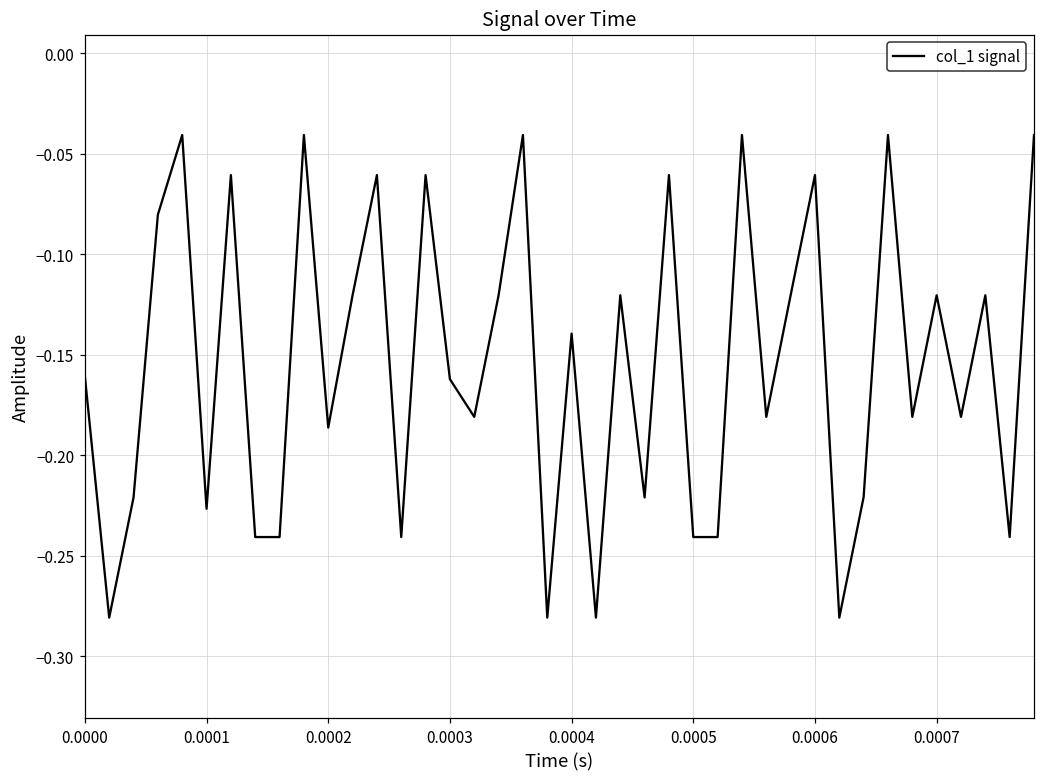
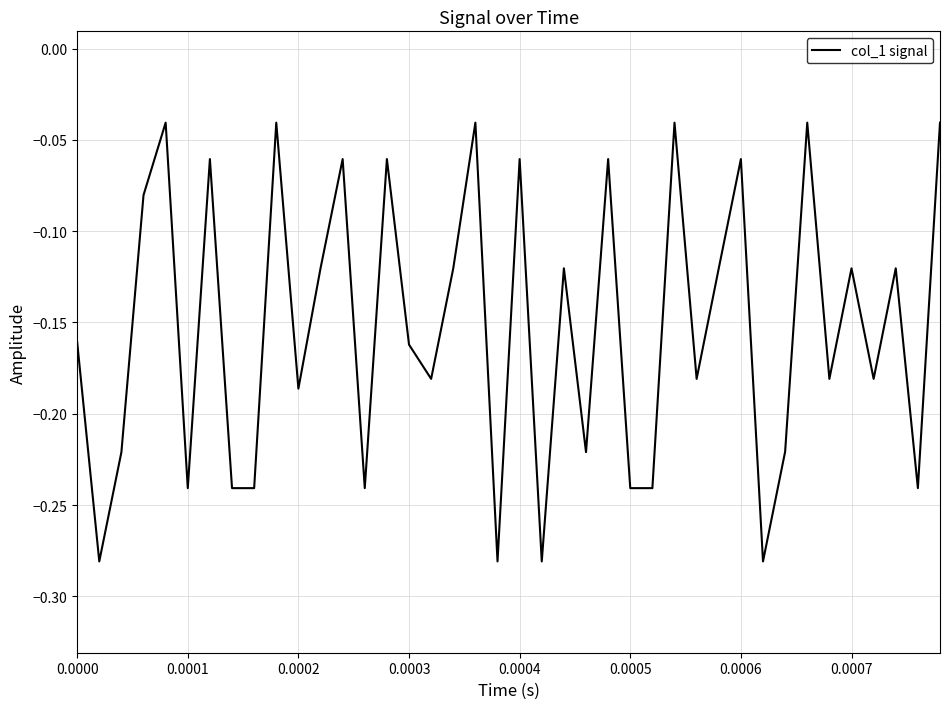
0.0001: -0.227 -> -0.241
0.0004: -0.139 -> -0.061
